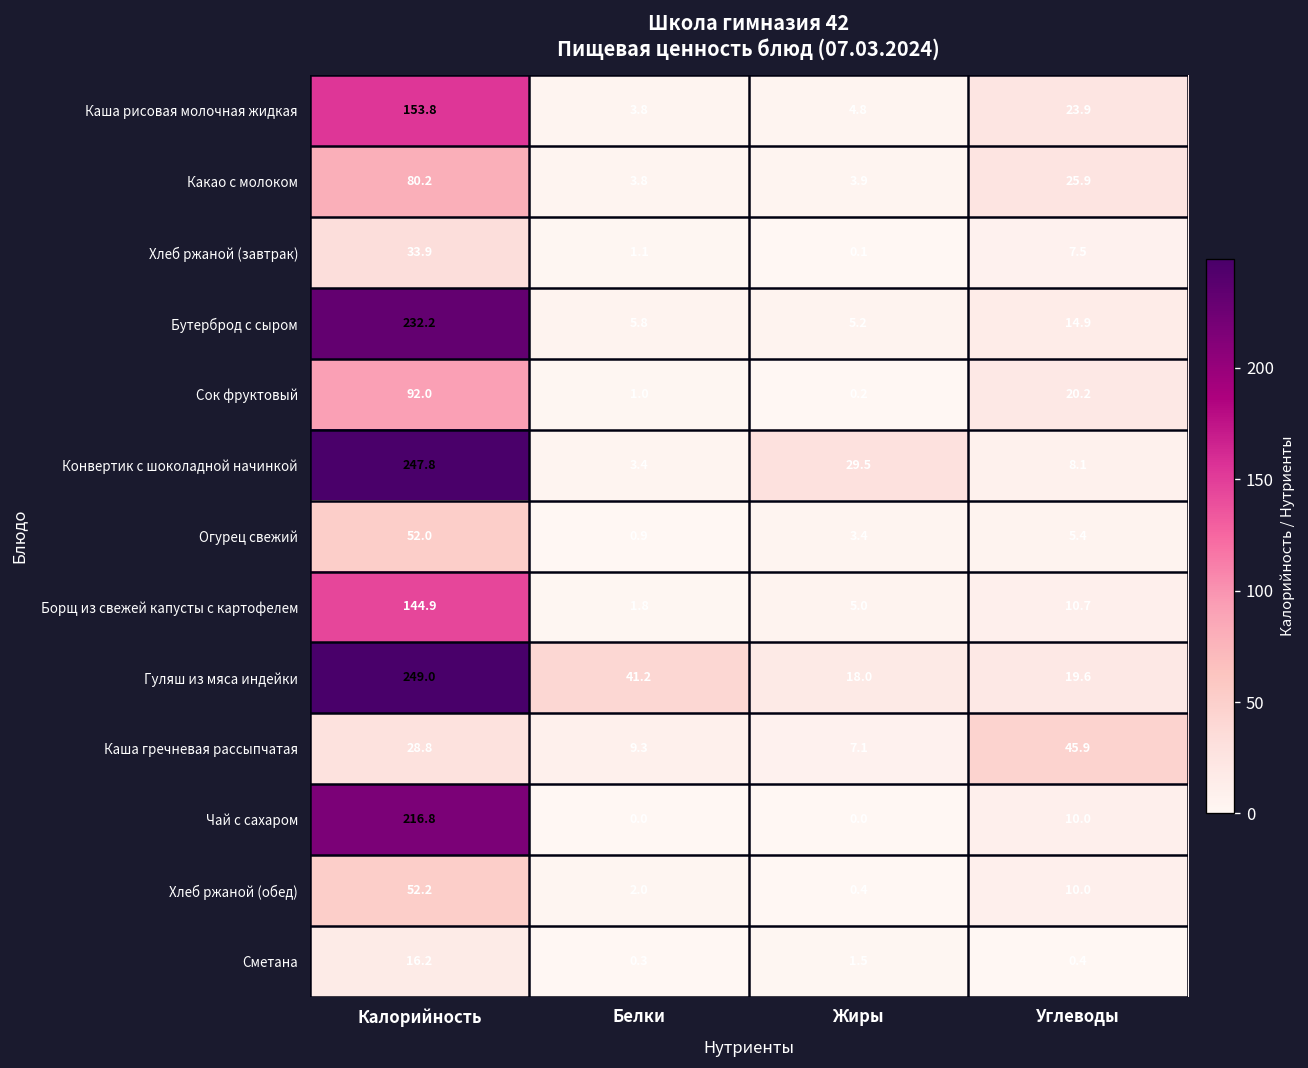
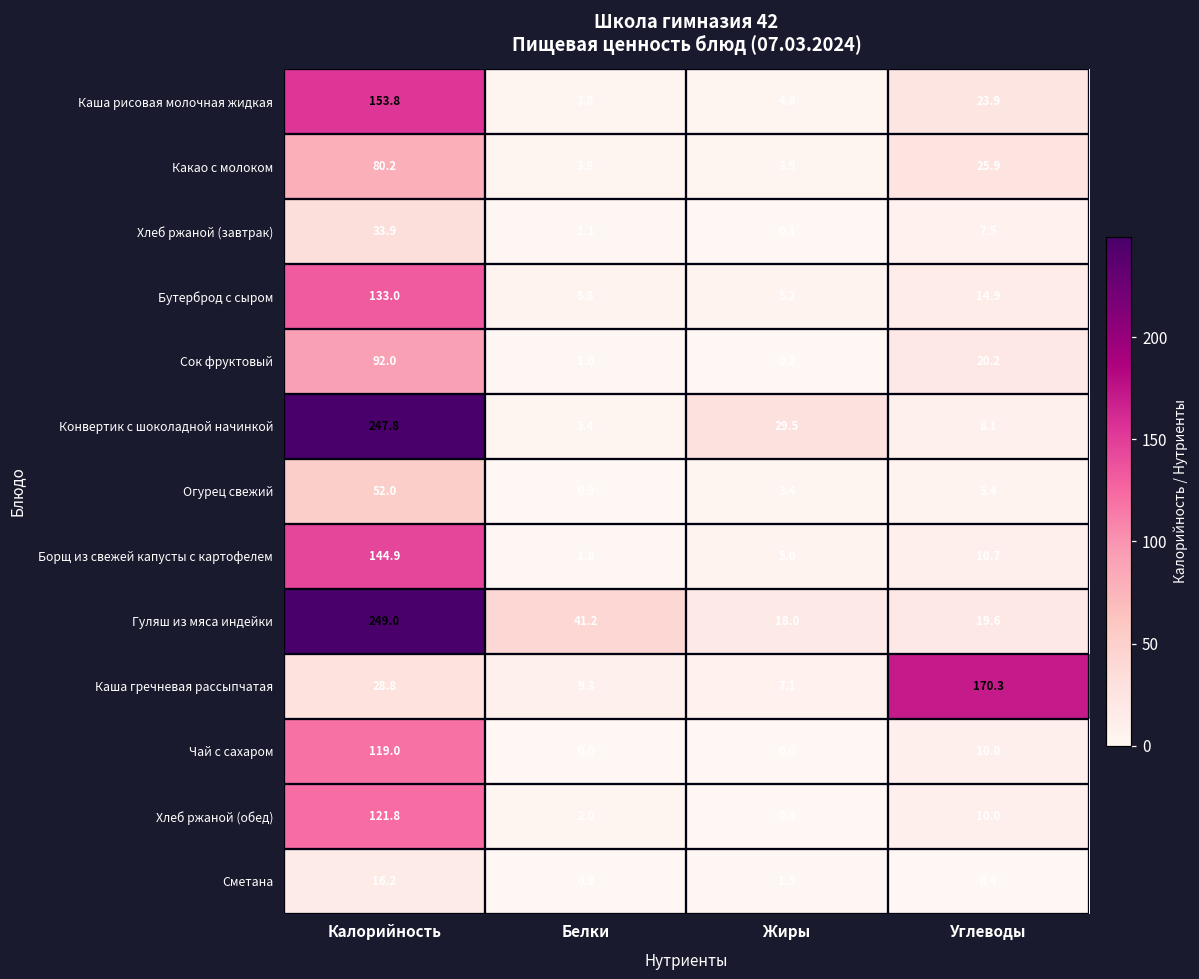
Бутерброд с сыром, Калорийность: 232.2 -> 133.0
Каша гречневая рассыпчатая, Углеводы: 45.9 -> 170.3
Чай с сахаром, Калорийность: 216.8 -> 119.0
Хлеб ржаной (обед), Калорийность: 52.2 -> 121.8
